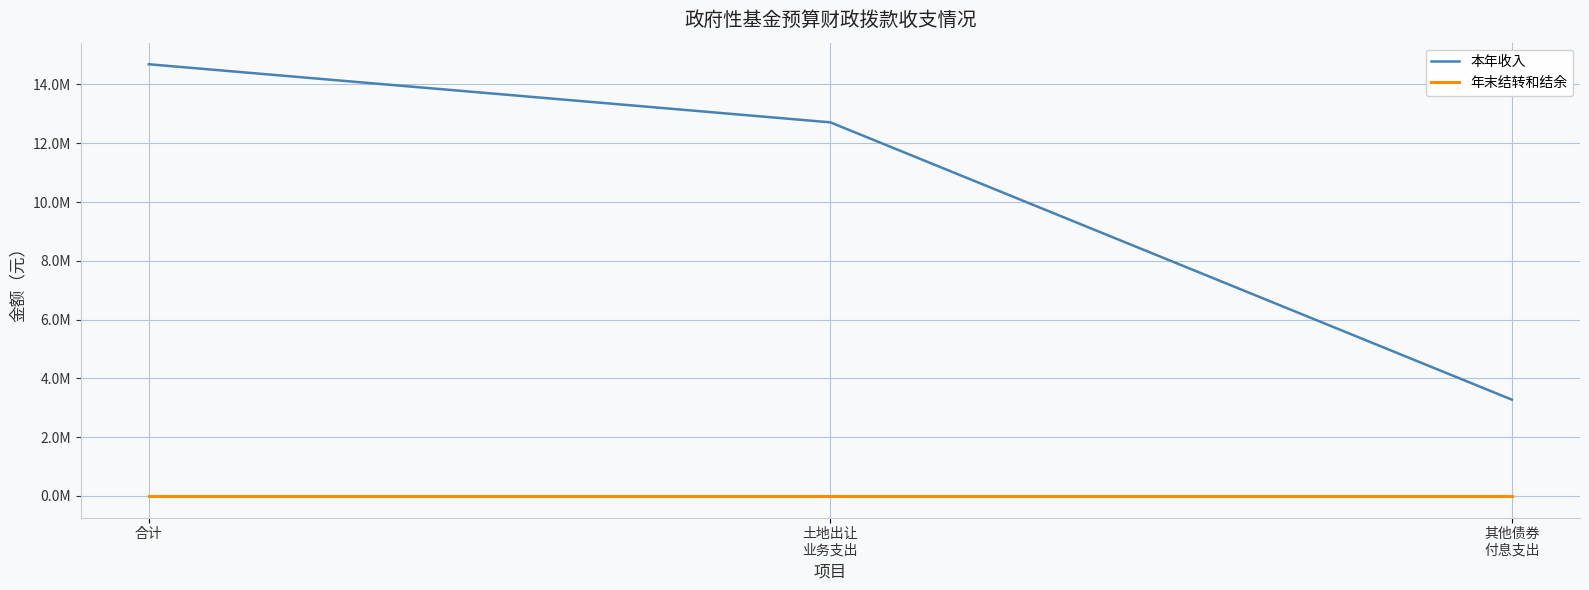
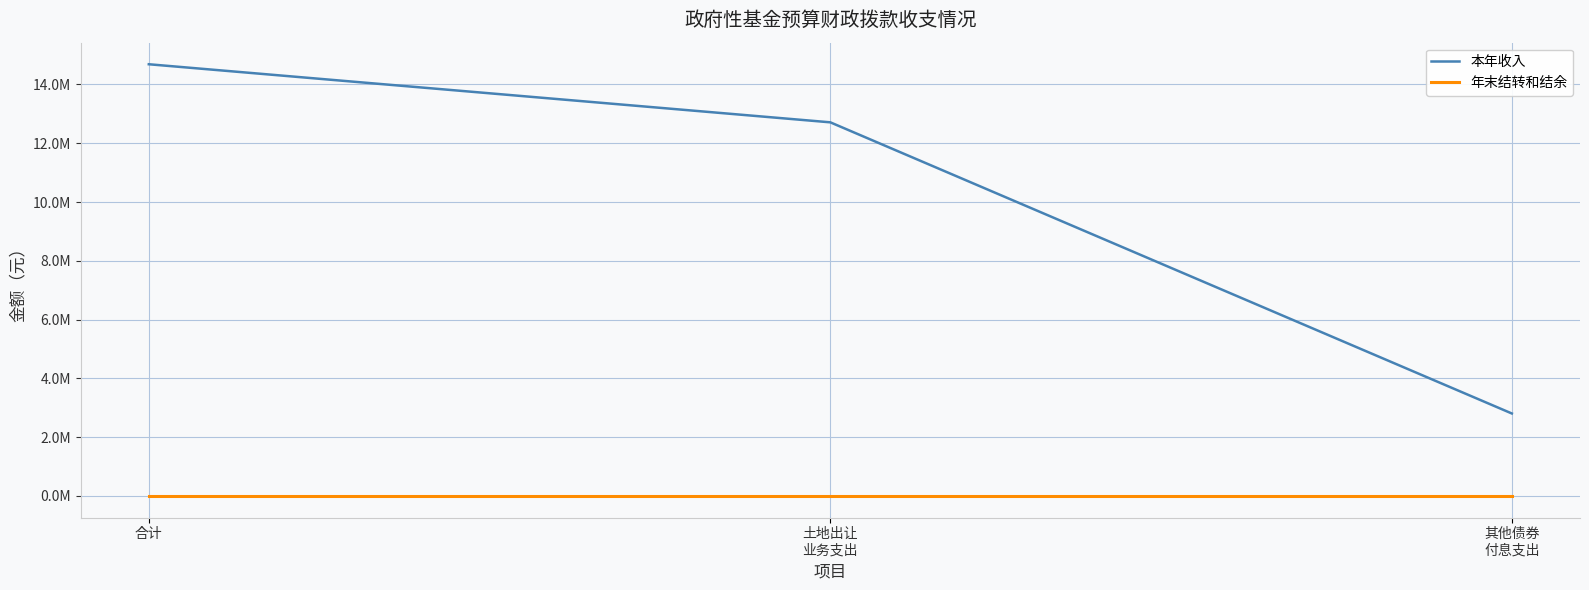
本年收入, 其他债券 付息支出: 3300000 -> 2800000
